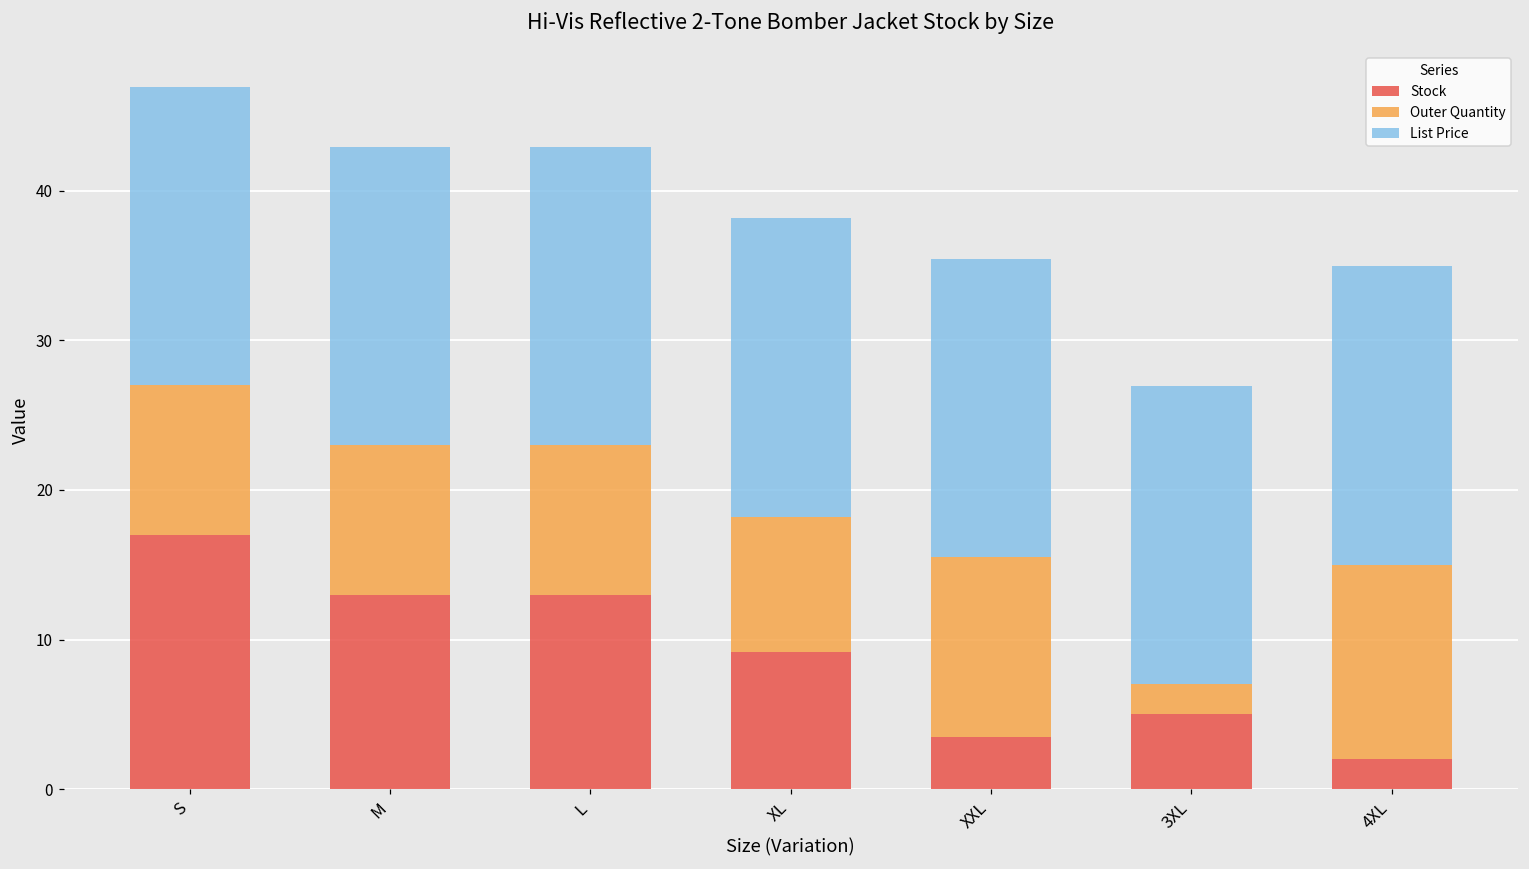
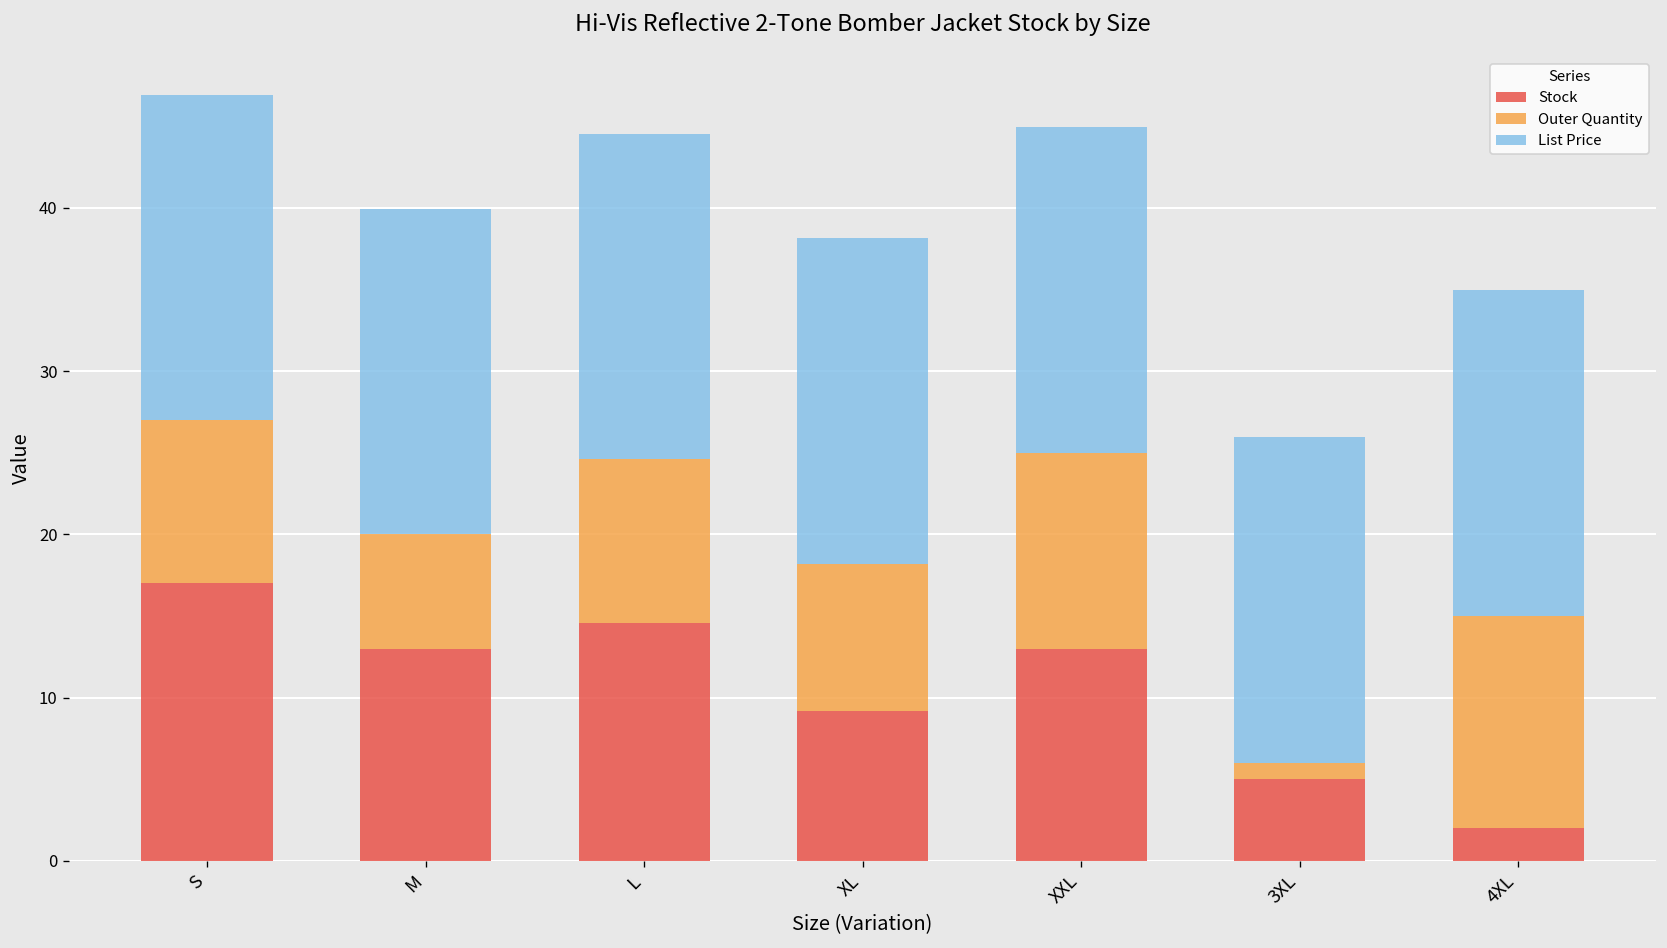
Outer Quantity, M: 10 -> 7
Stock, L: 13.0 -> 14.6
Stock, XXL: 3.5 -> 13.0
Outer Quantity, 3XL: 2 -> 1
